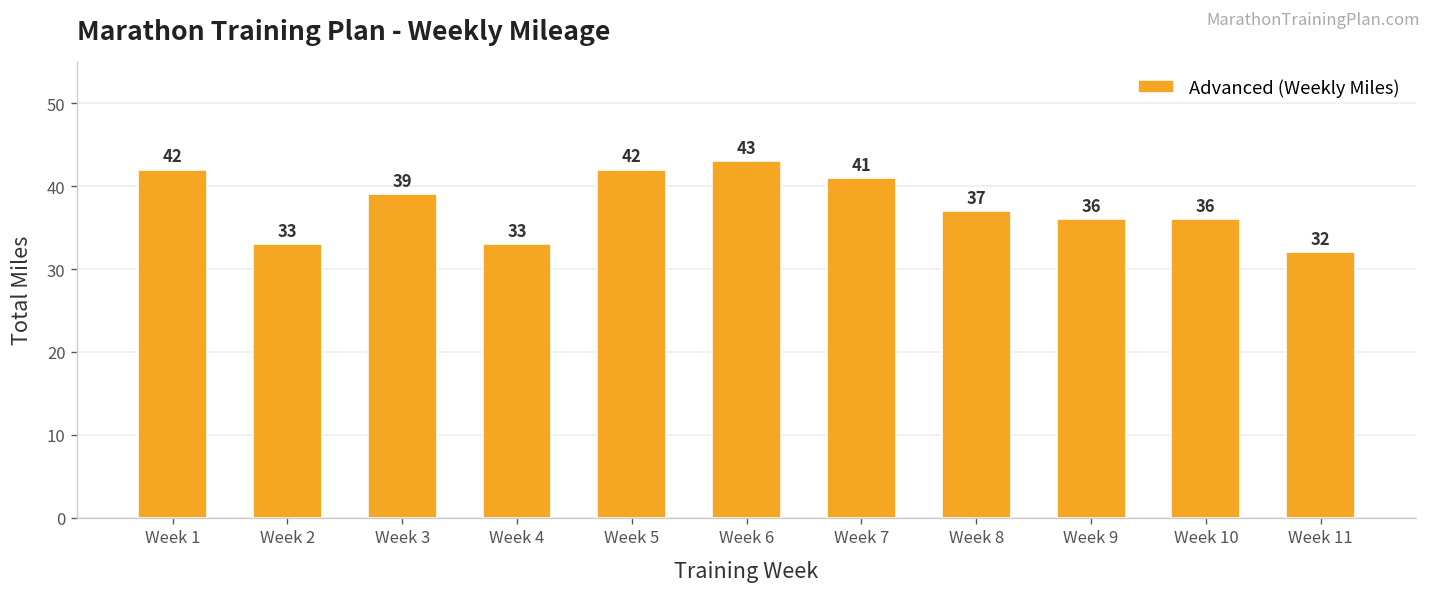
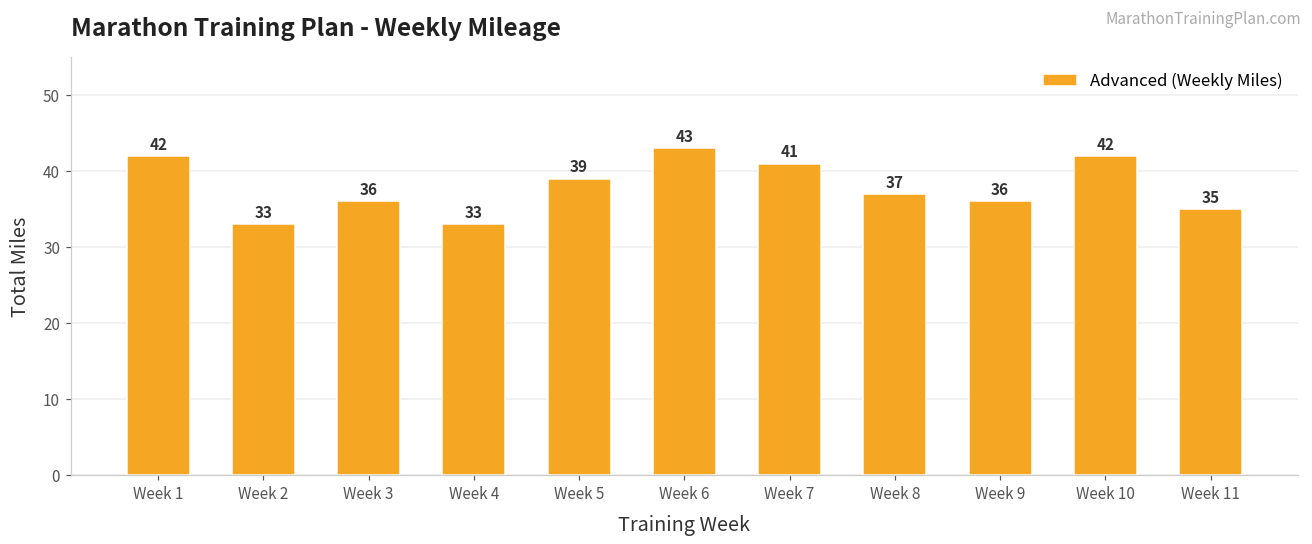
Week 3: 39 -> 36
Week 5: 42 -> 39
Week 10: 36 -> 42
Week 11: 32 -> 35
